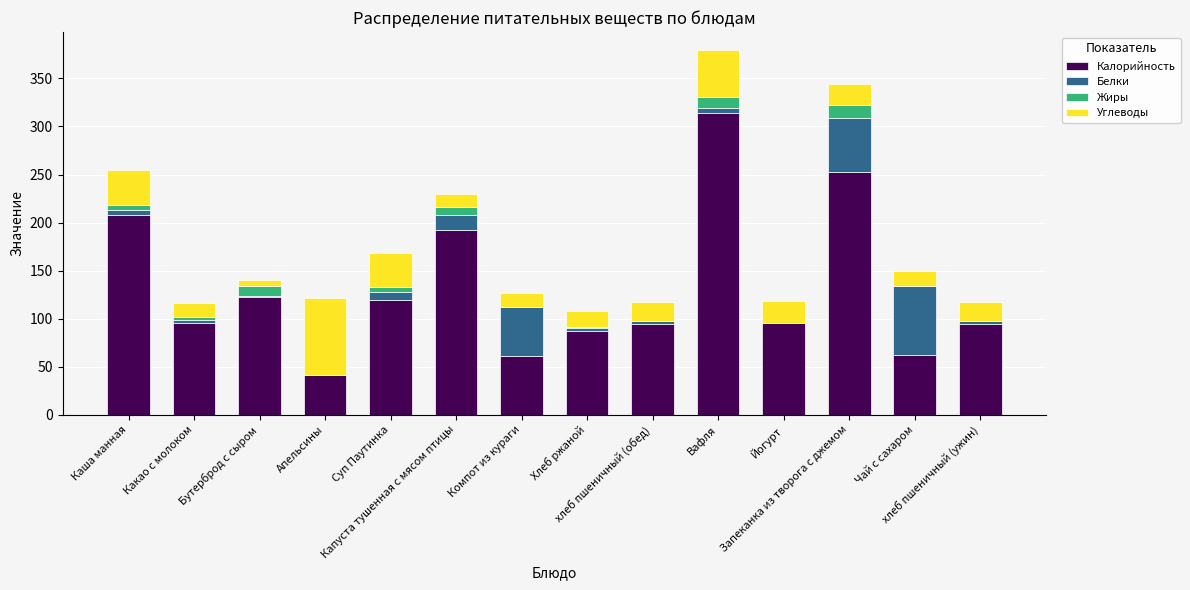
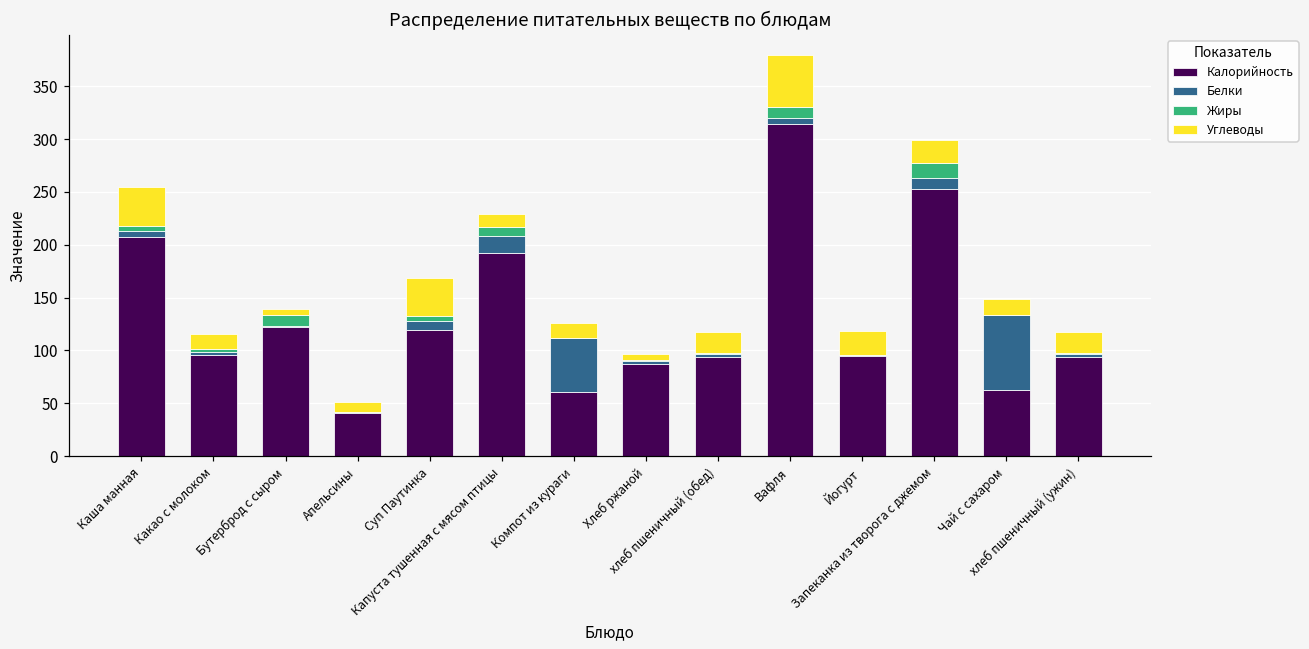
Углеводы, Апельсины: 80 -> 10
Углеводы, Хлеб ржаной: 20 -> 10
Белки, Запеканка из творога с джемом: 60 -> 10
